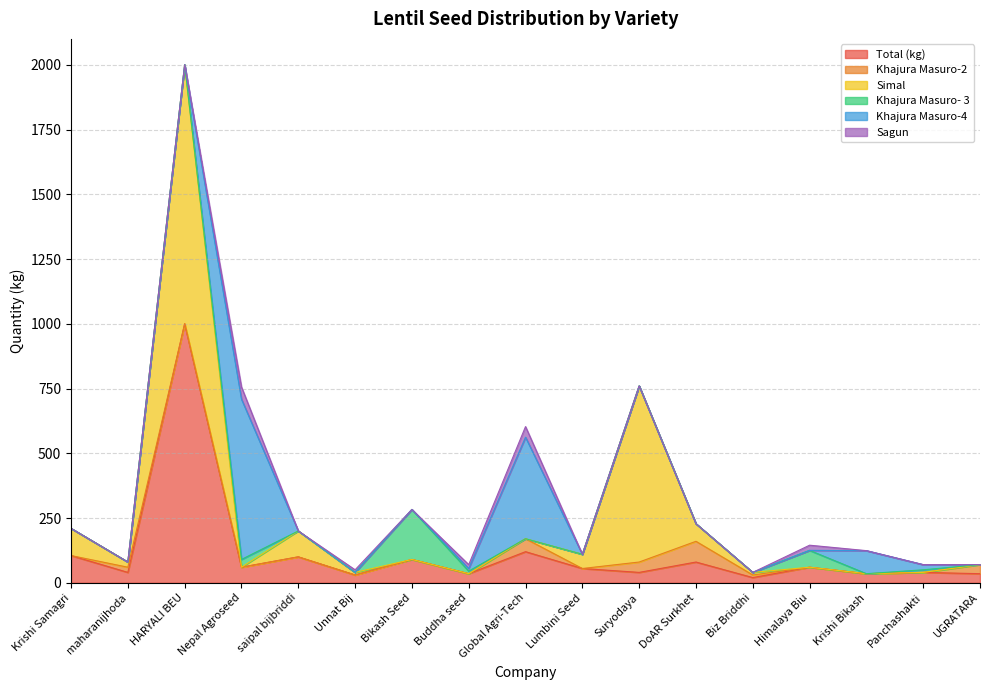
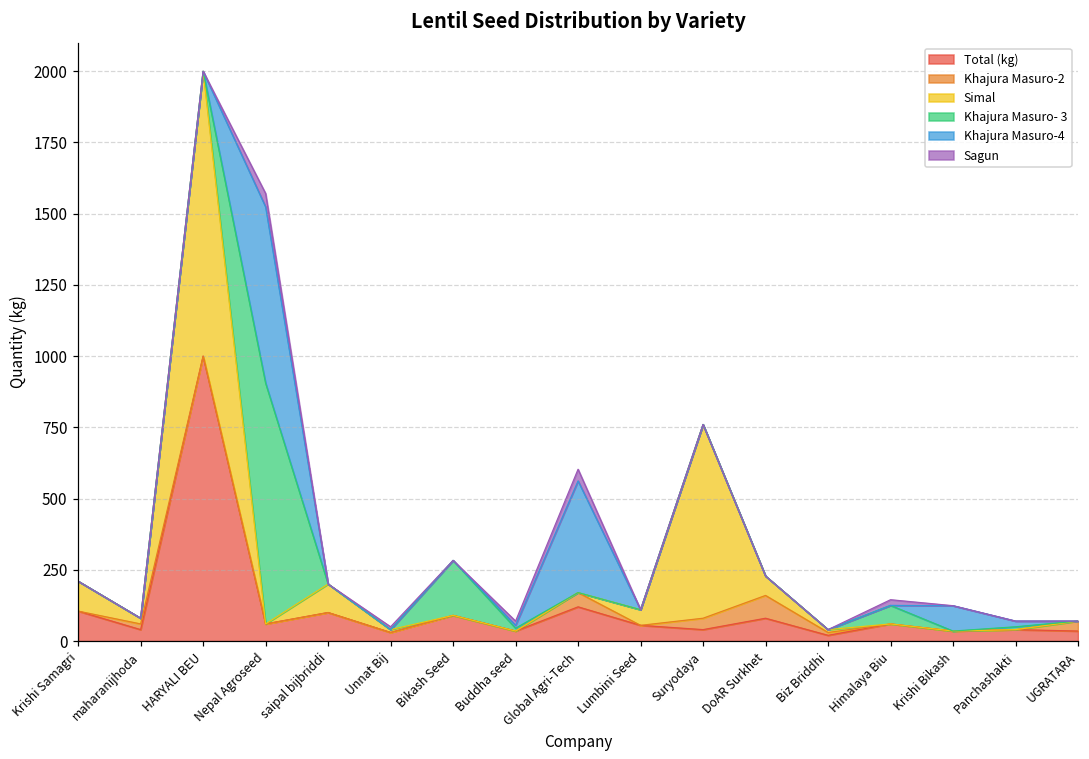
Khajura Masuro- 3, Nepal Agroseed: 30 -> 850
